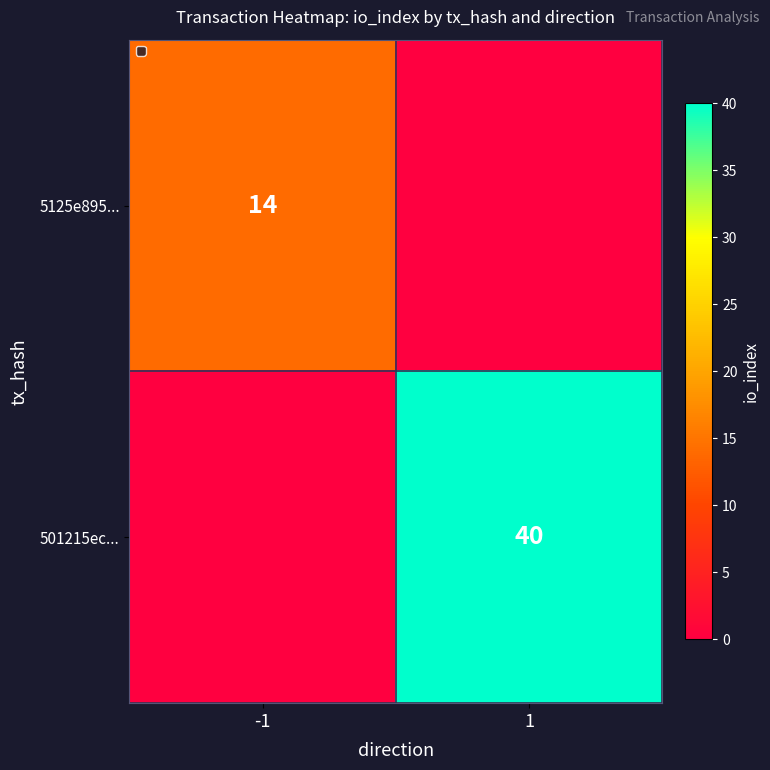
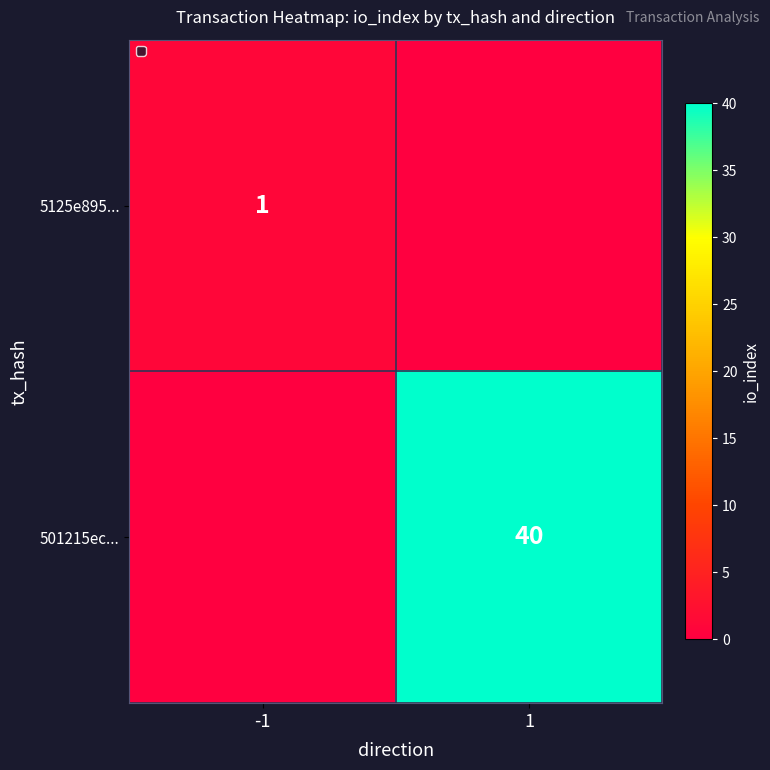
5125e895..., -1: 14 -> 1
